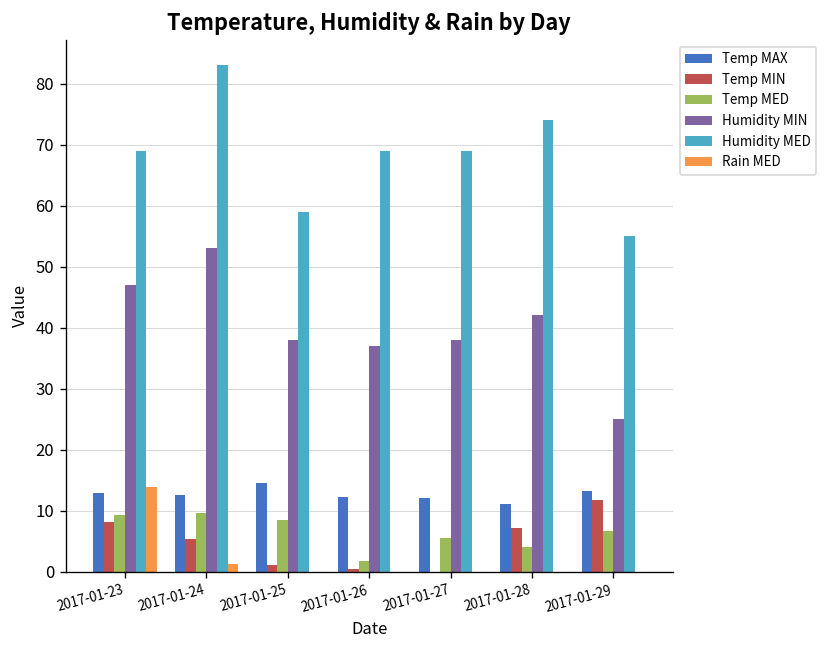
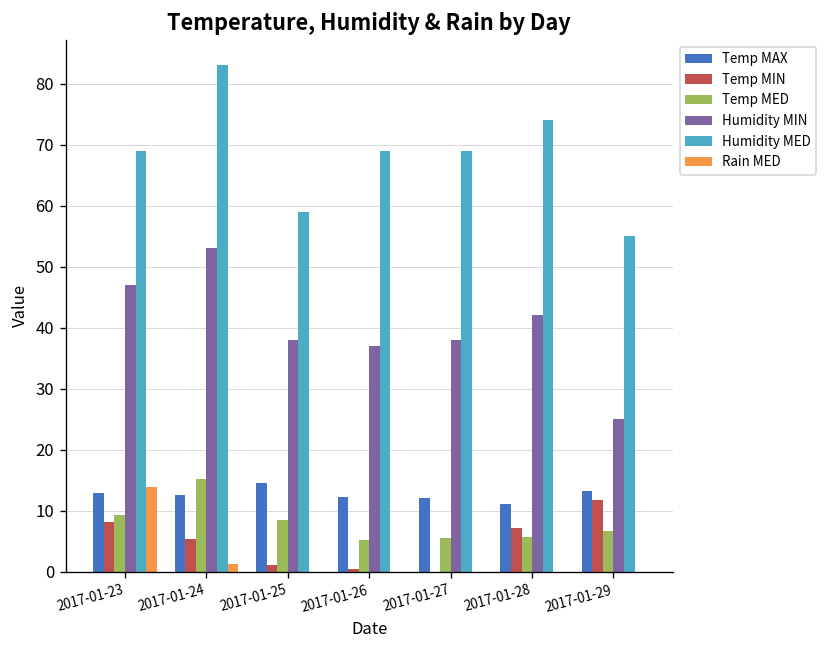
Temp MED, 2017-01-24: 10 -> 15
Temp MED, 2017-01-26: 2 -> 5
Temp MED, 2017-01-28: 4 -> 6
